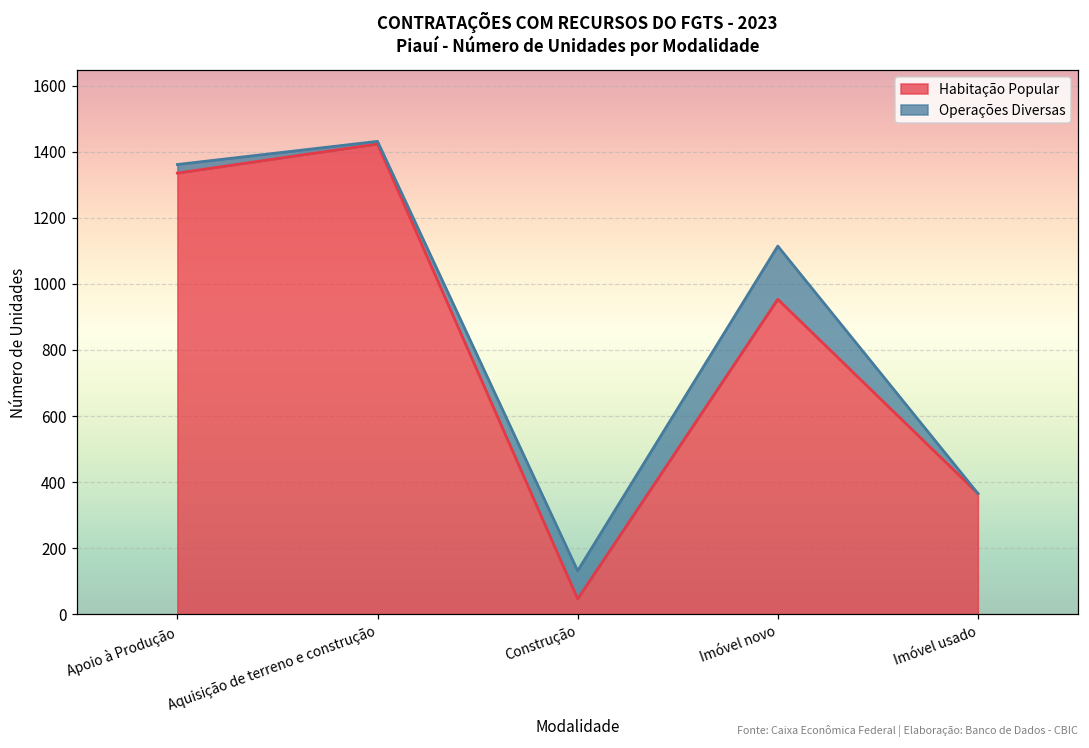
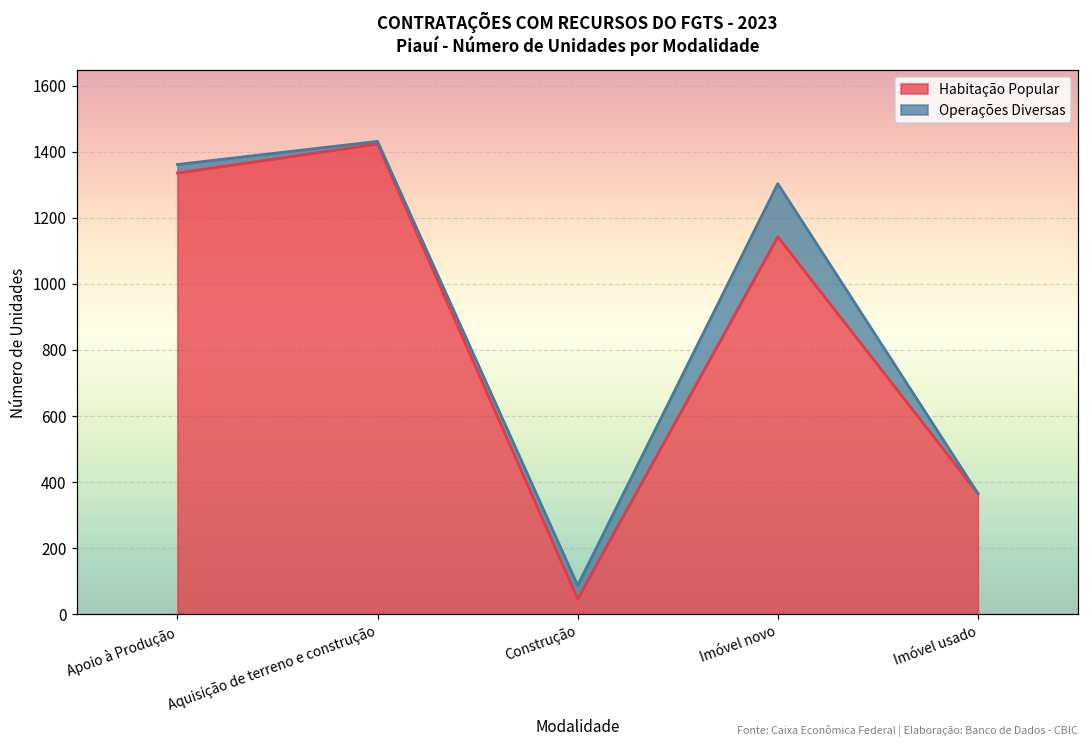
Operações Diversas, Construção: 90 -> 40
Habitação Popular, Imóvel novo: 950 -> 1140
